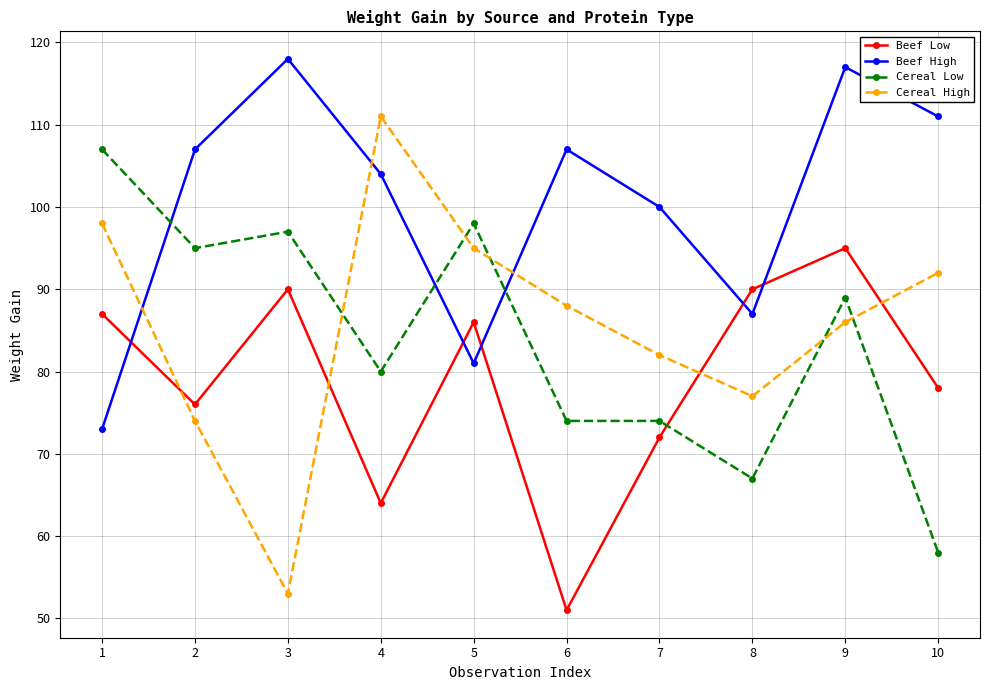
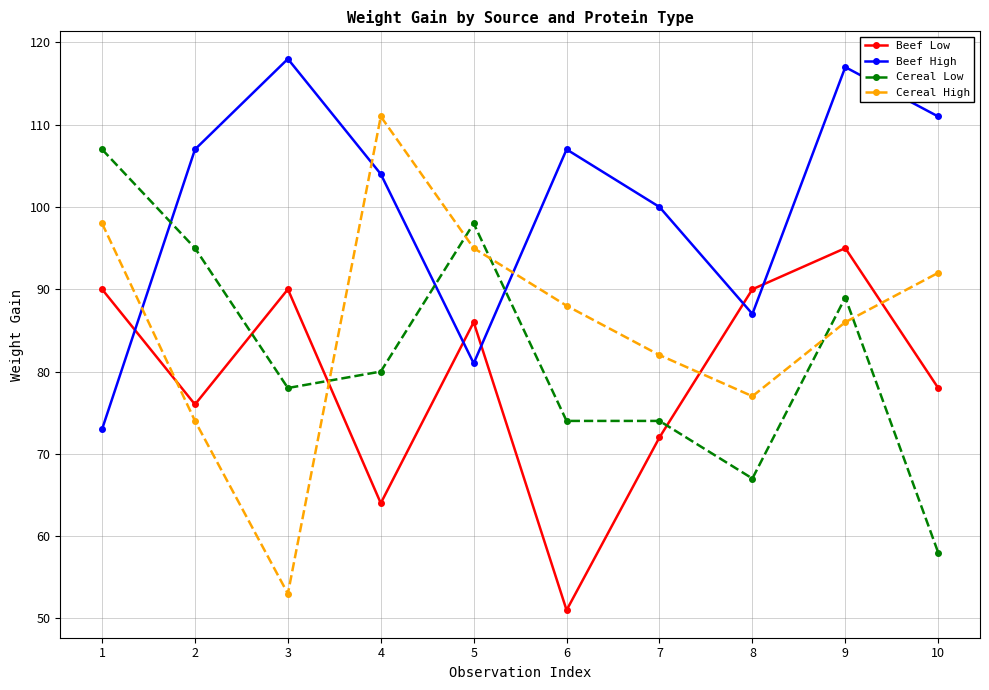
Beef Low, 1: 87 -> 90
Cereal Low, 3: 97 -> 78
